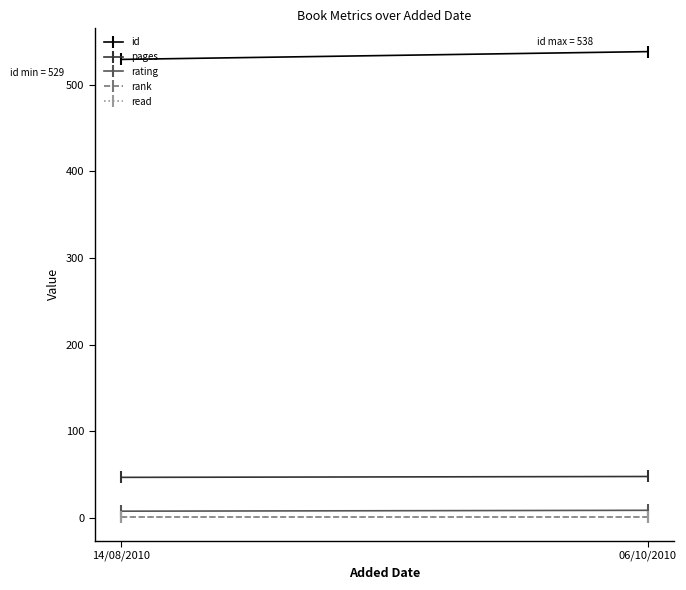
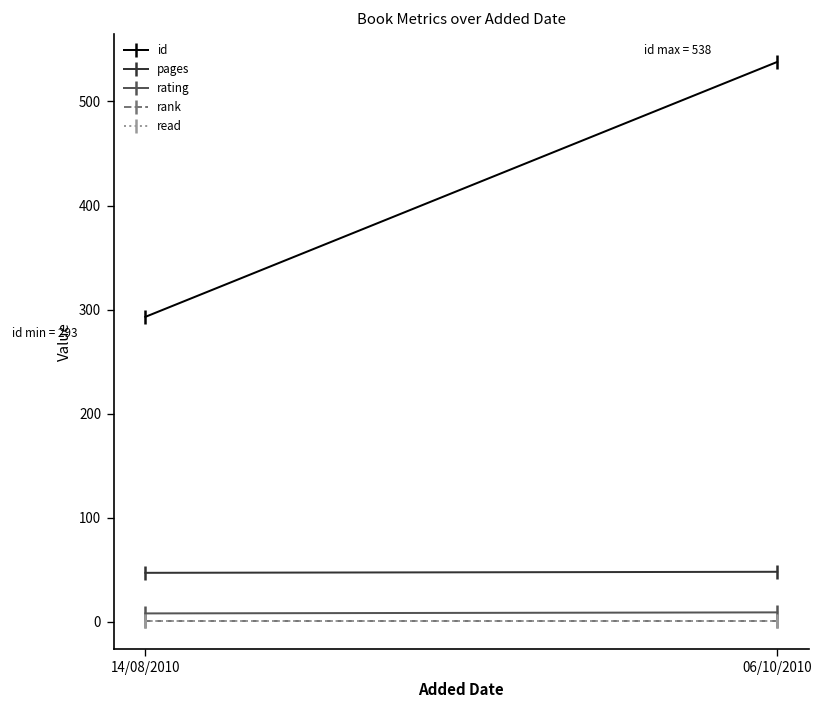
id, 14/08/2010: 529 -> 293
